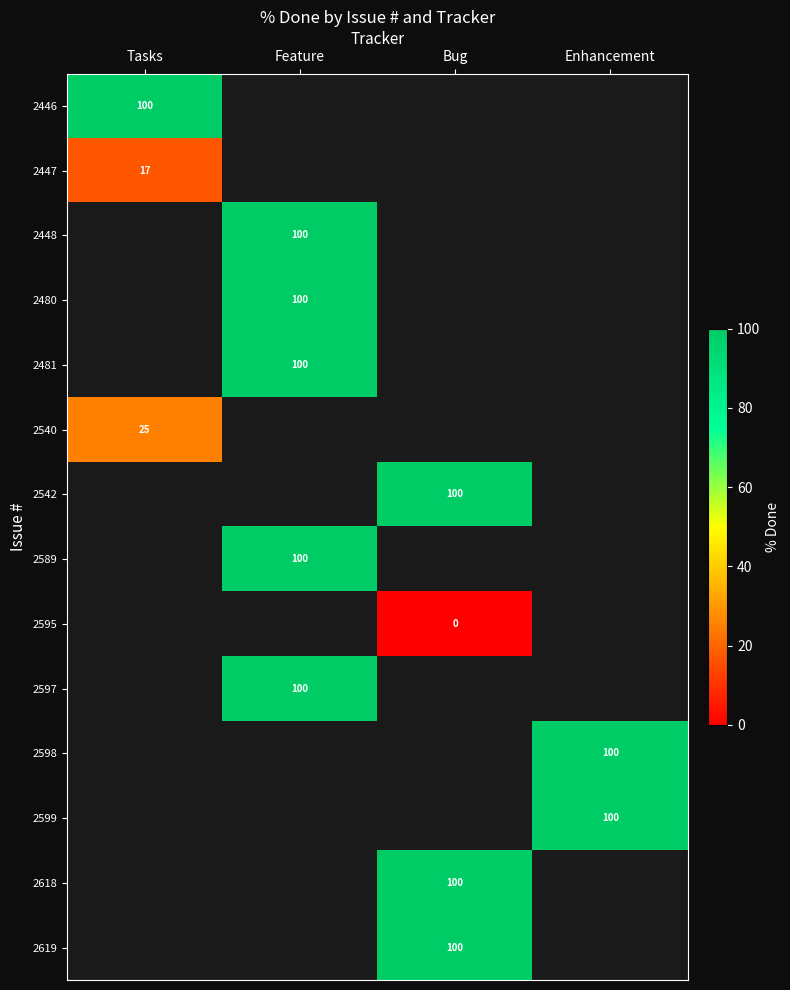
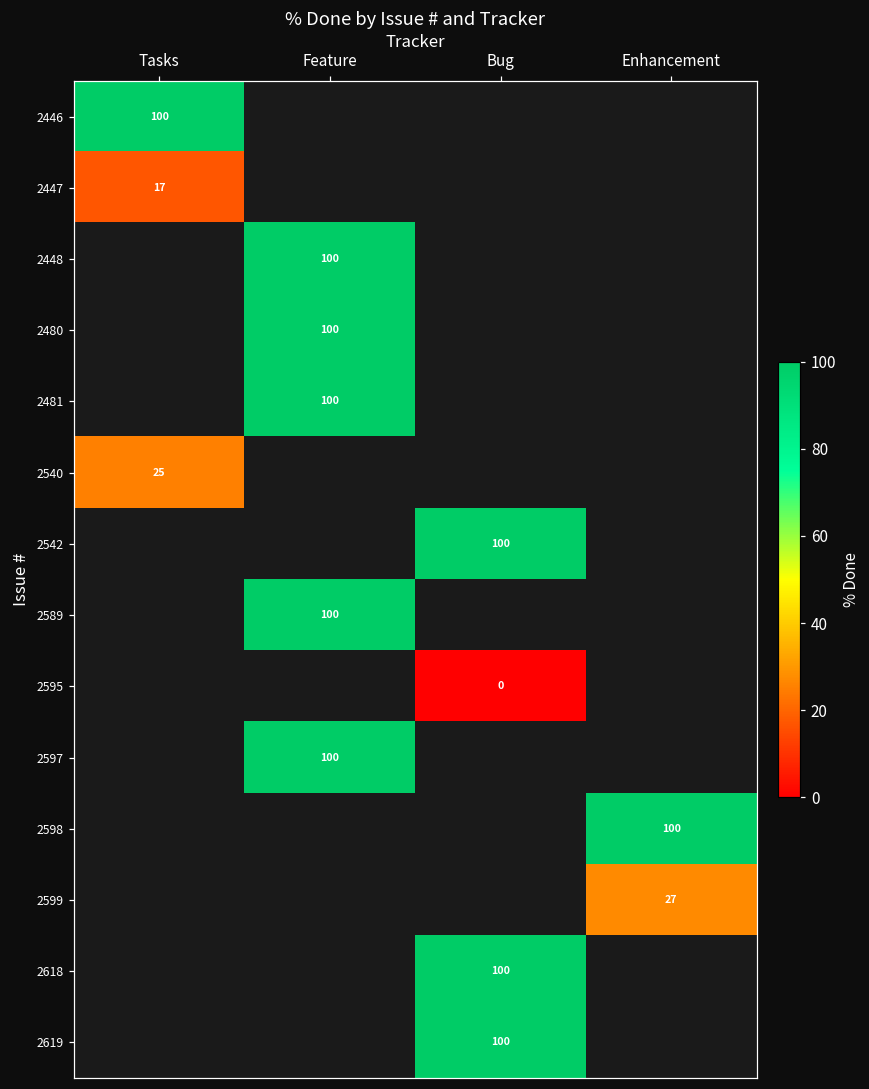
2599, Enhancement: 100 -> 27
